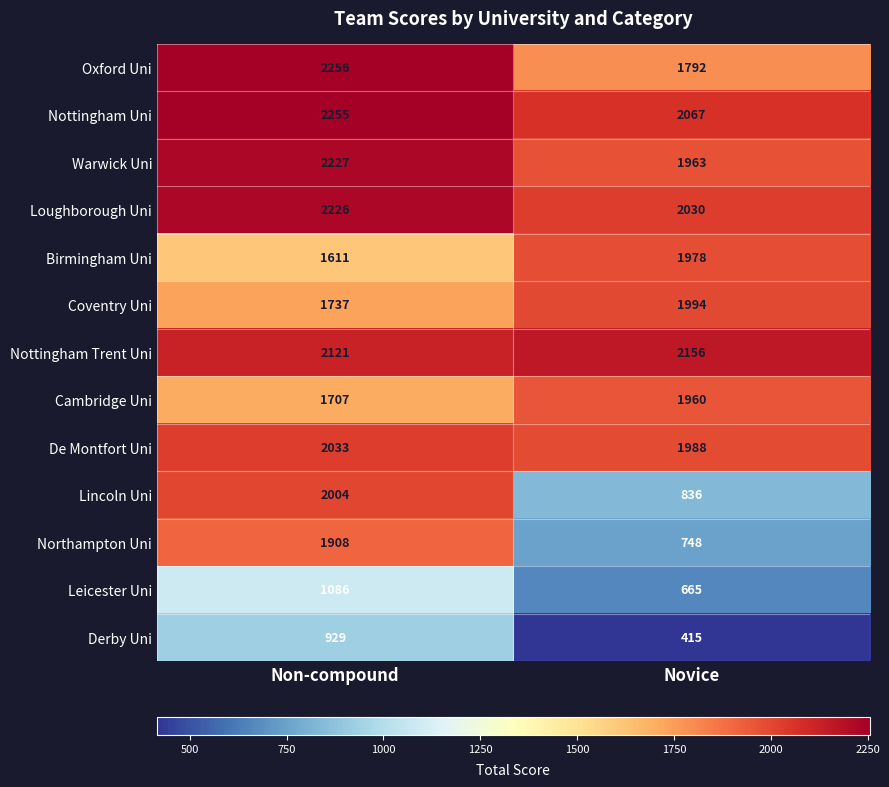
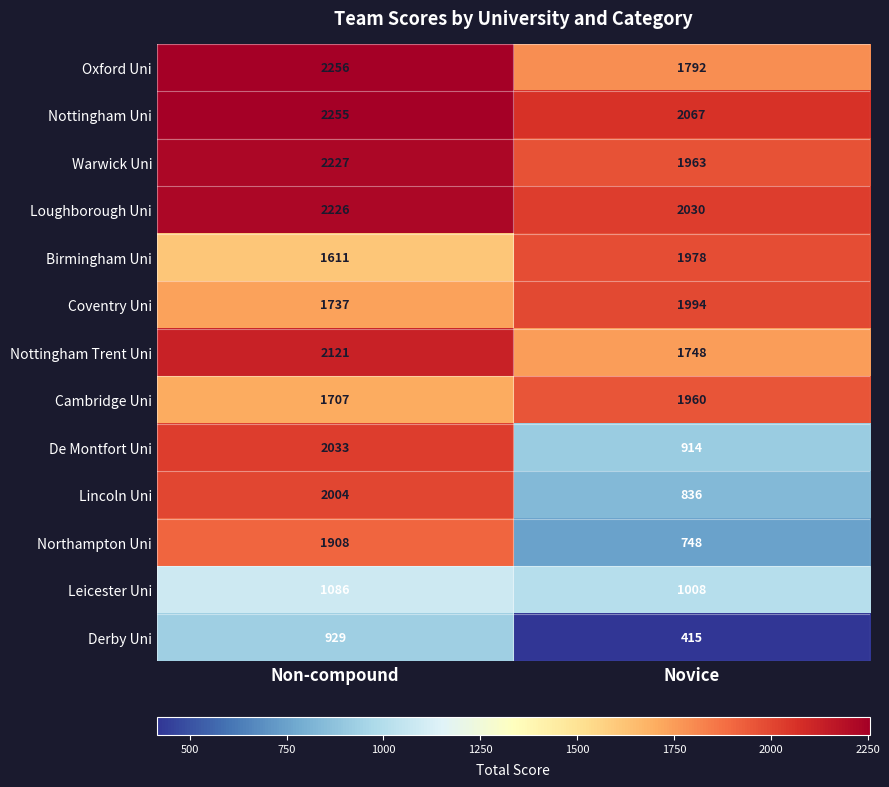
Nottingham Trent Uni, Novice: 2156 -> 1748
De Montfort Uni, Novice: 1988 -> 914
Leicester Uni, Novice: 665 -> 1008
